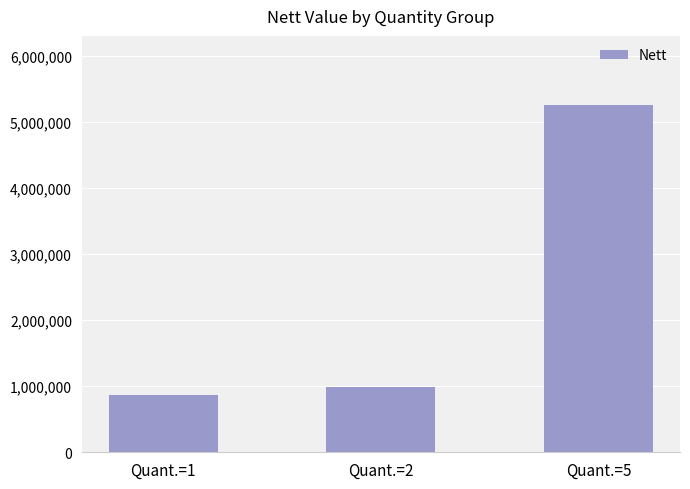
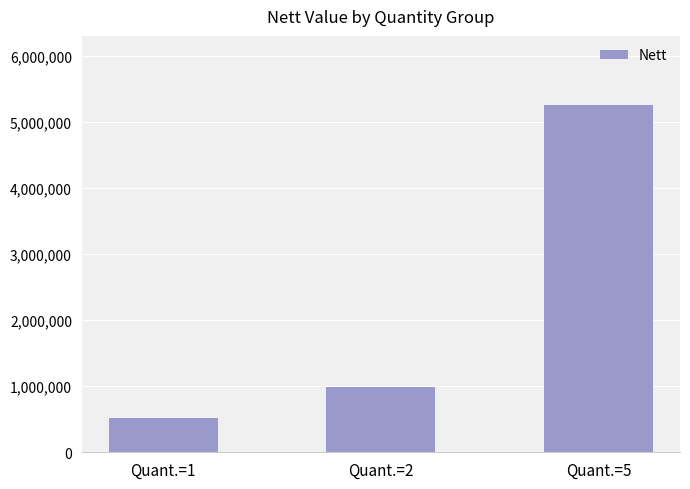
Quant.=1: 900,000 -> 500,000
